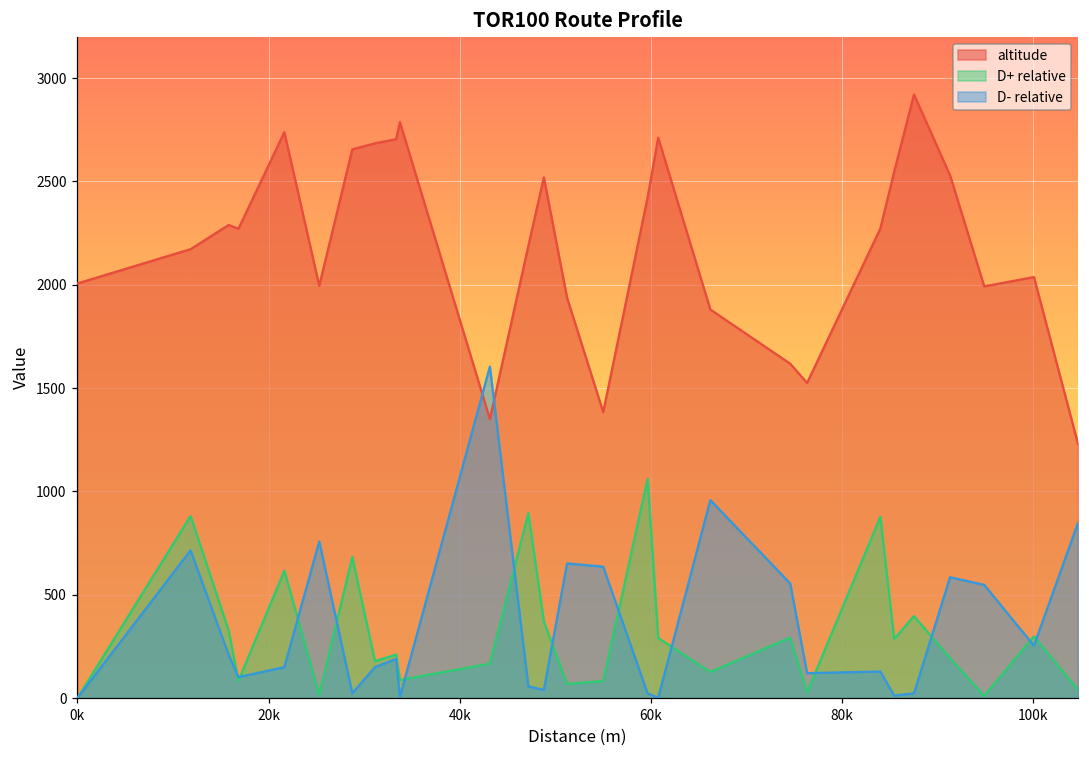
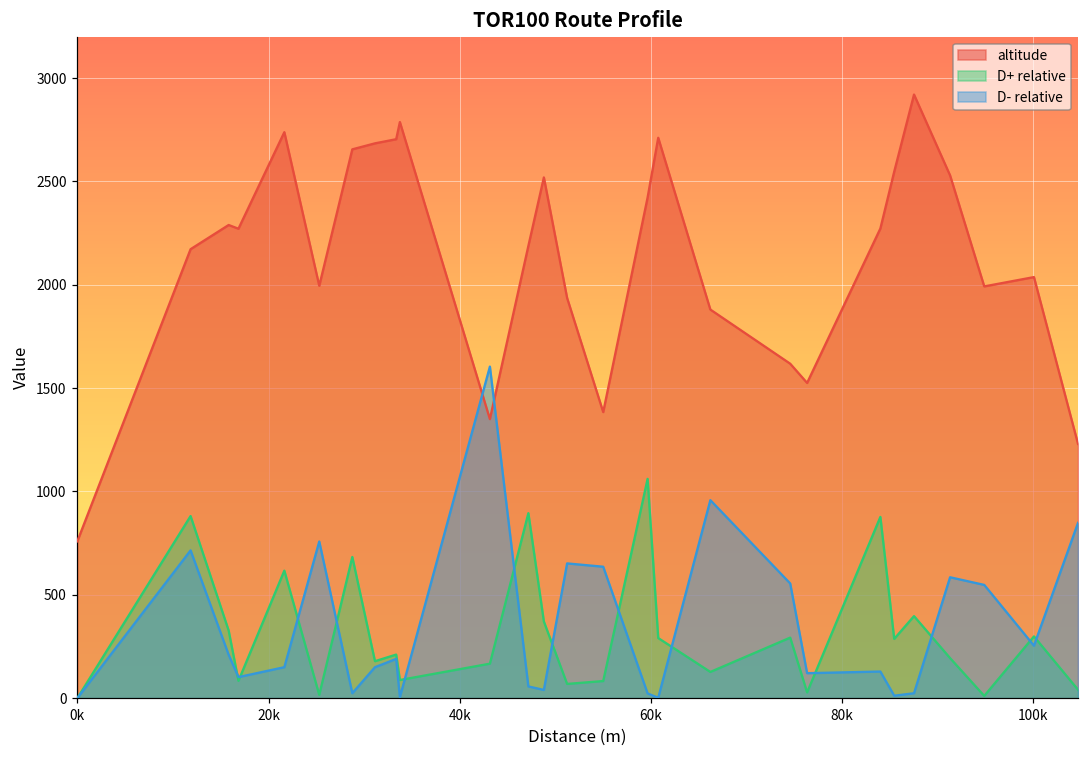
altitude, 0k: 2010 -> 760
